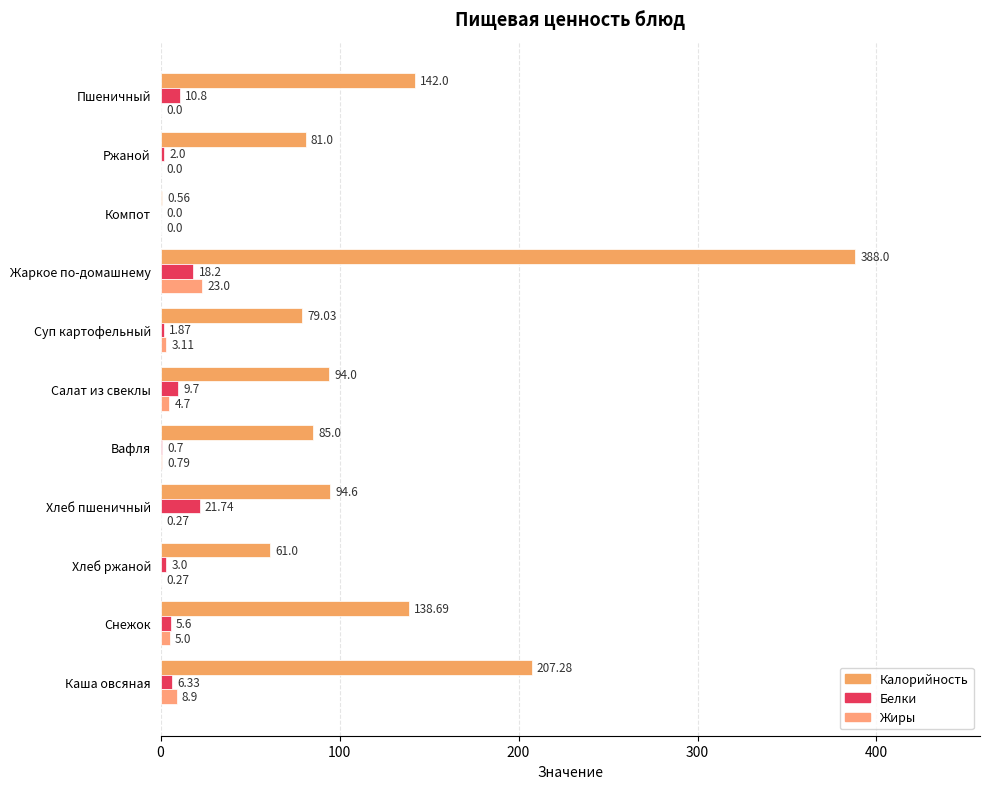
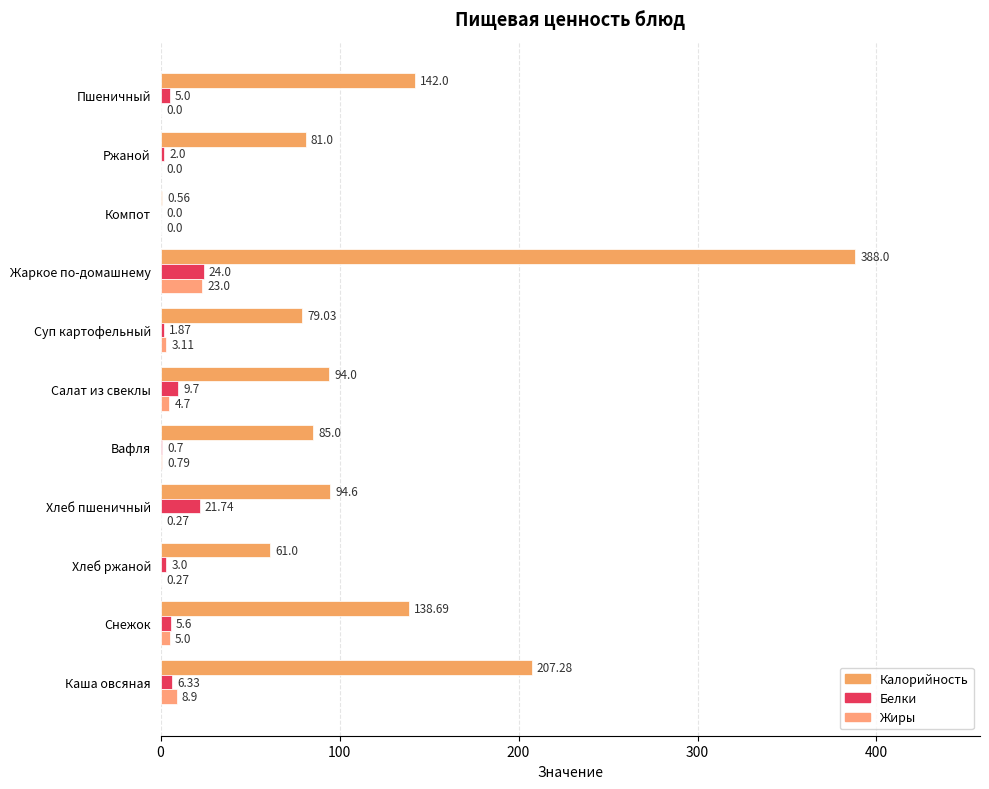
Белки, Пшеничный: 10.8 -> 5.0
Белки, Жаркое по-домашнему: 18.2 -> 24.0
